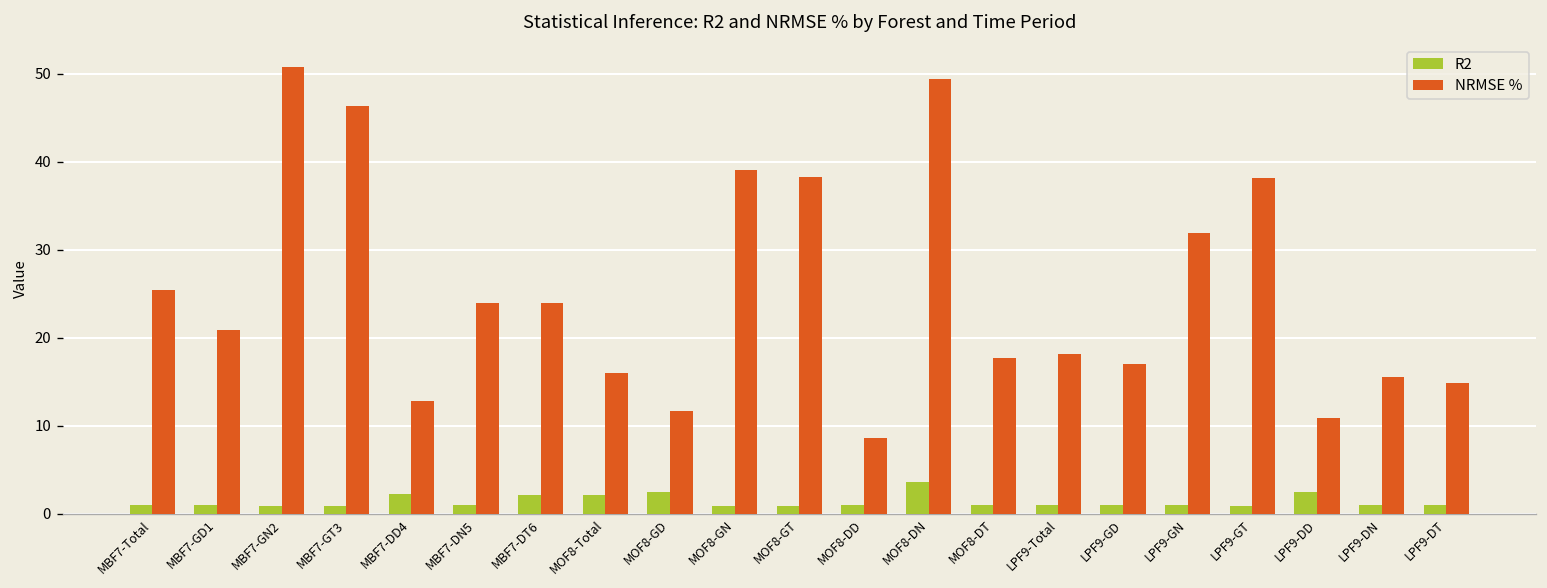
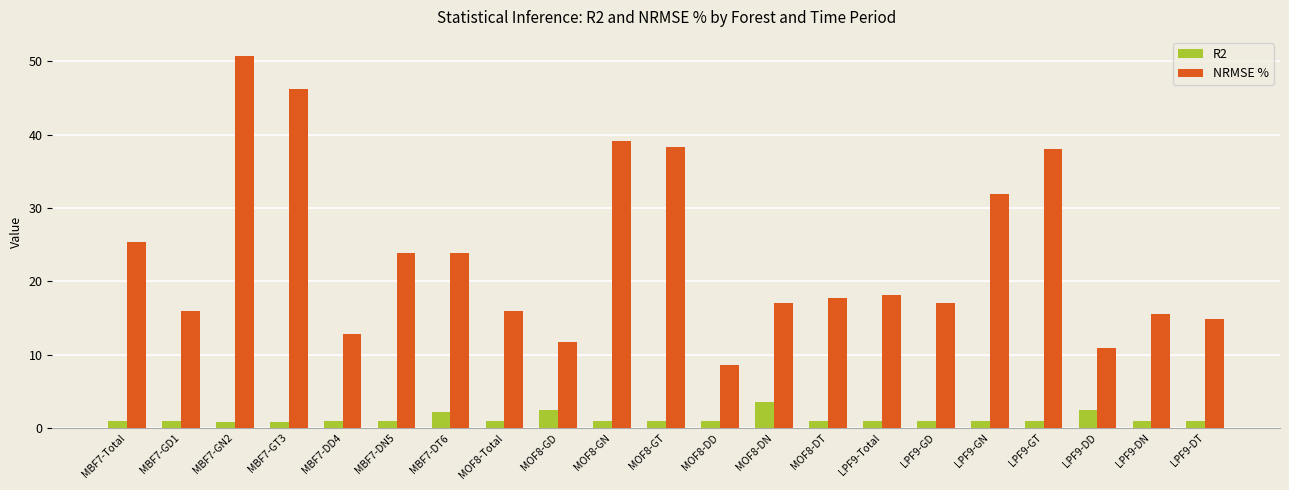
NRMSE %, MBF7-GD1: 21 -> 16
R2, MBF7-DD4: 2 -> 1
R2, MOF8-Total: 2 -> 1
NRMSE %, MOF8-DN: 49 -> 17
